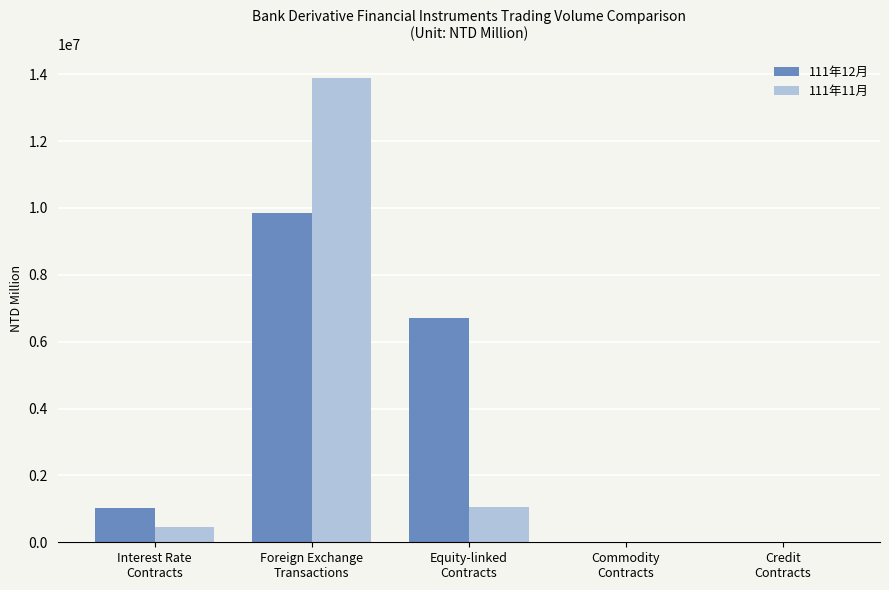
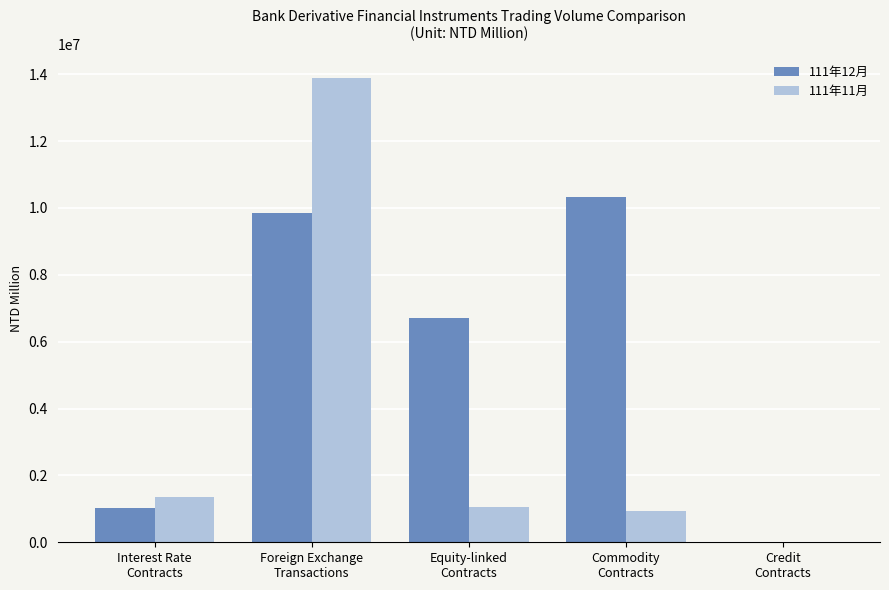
111年11月, Interest Rate Contracts: 500000 -> 1300000
111年12月, Commodity Contracts: 0 -> 10300000
111年11月, Commodity Contracts: 0 -> 900000
